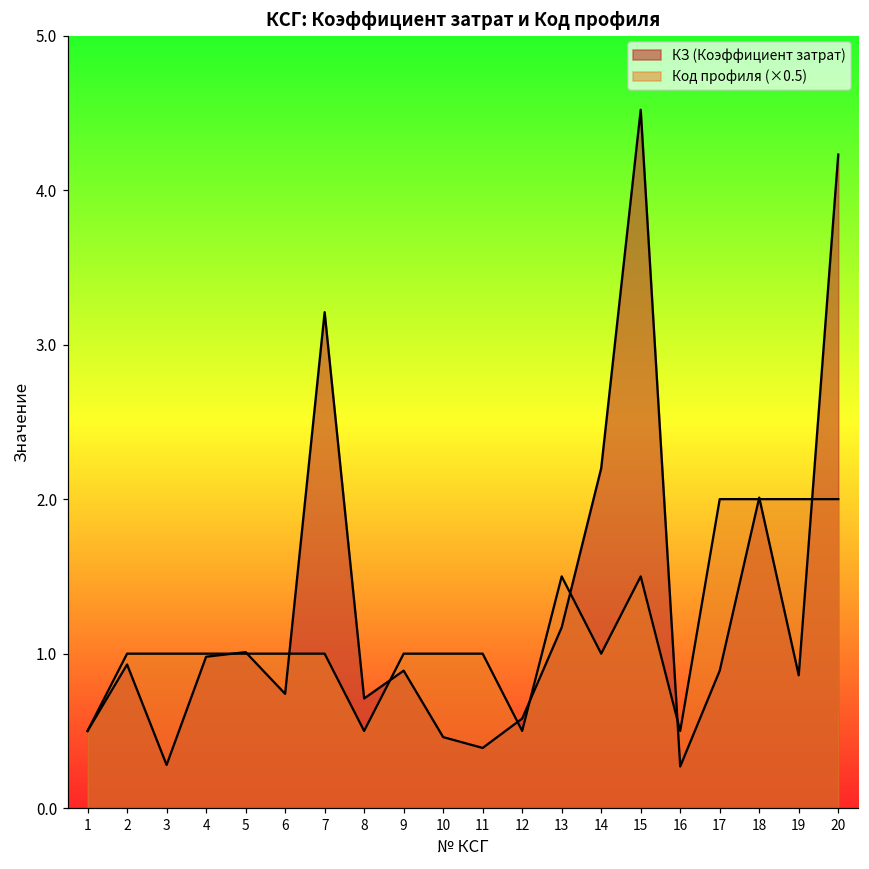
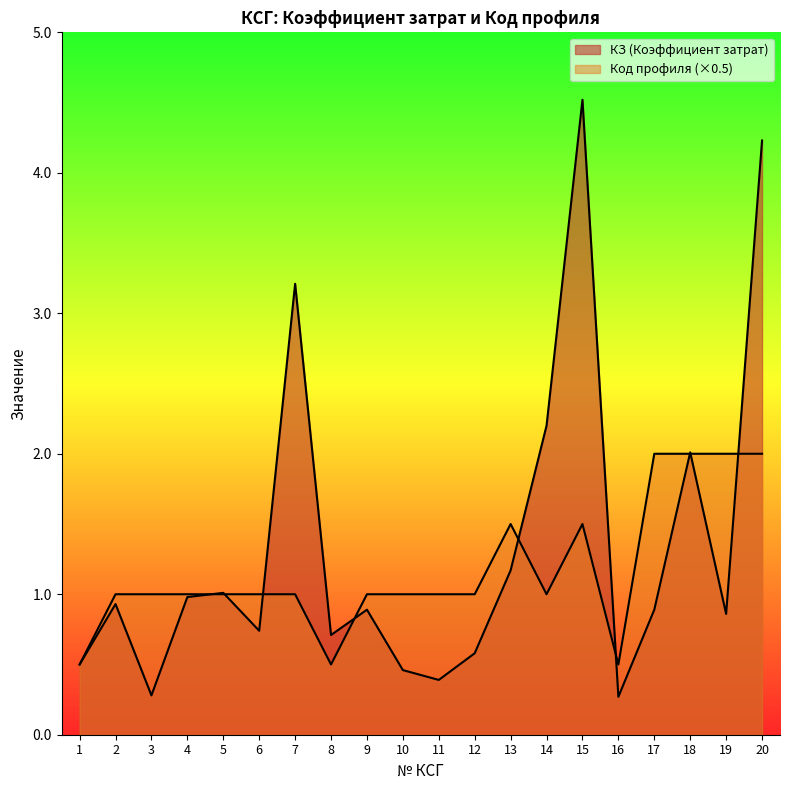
Код профиля (×0.5), 12: 0.50 -> 1.00
